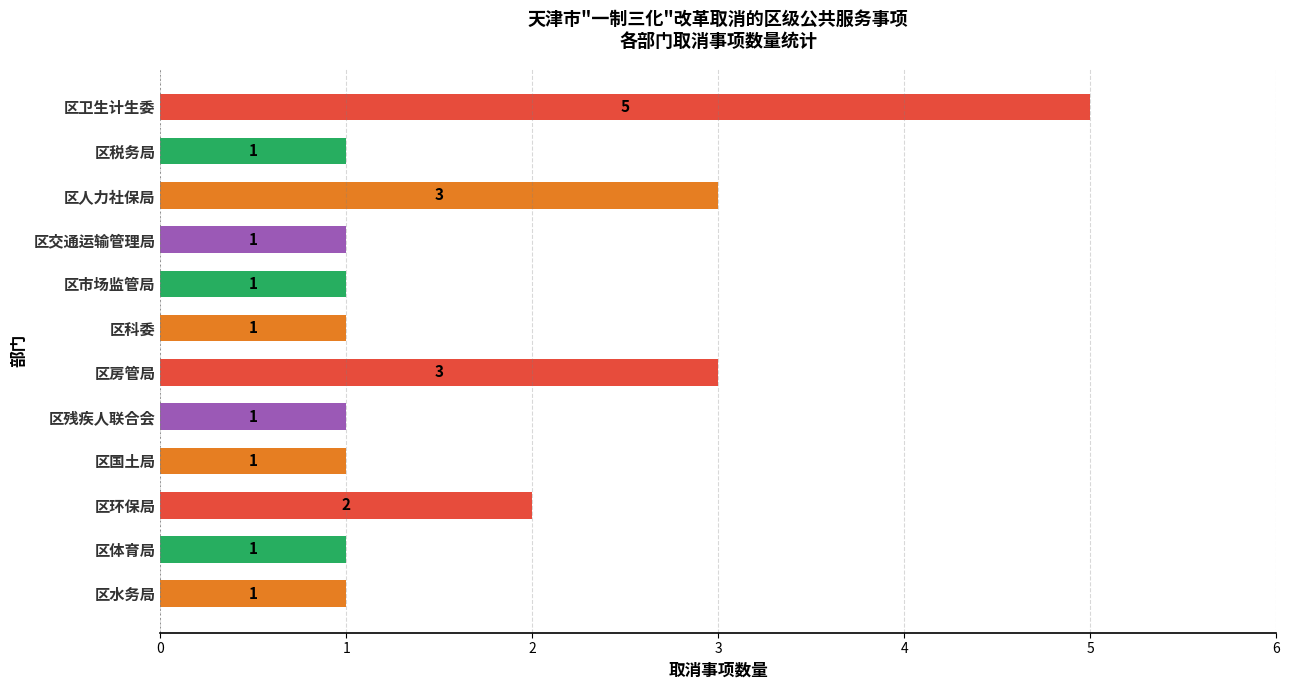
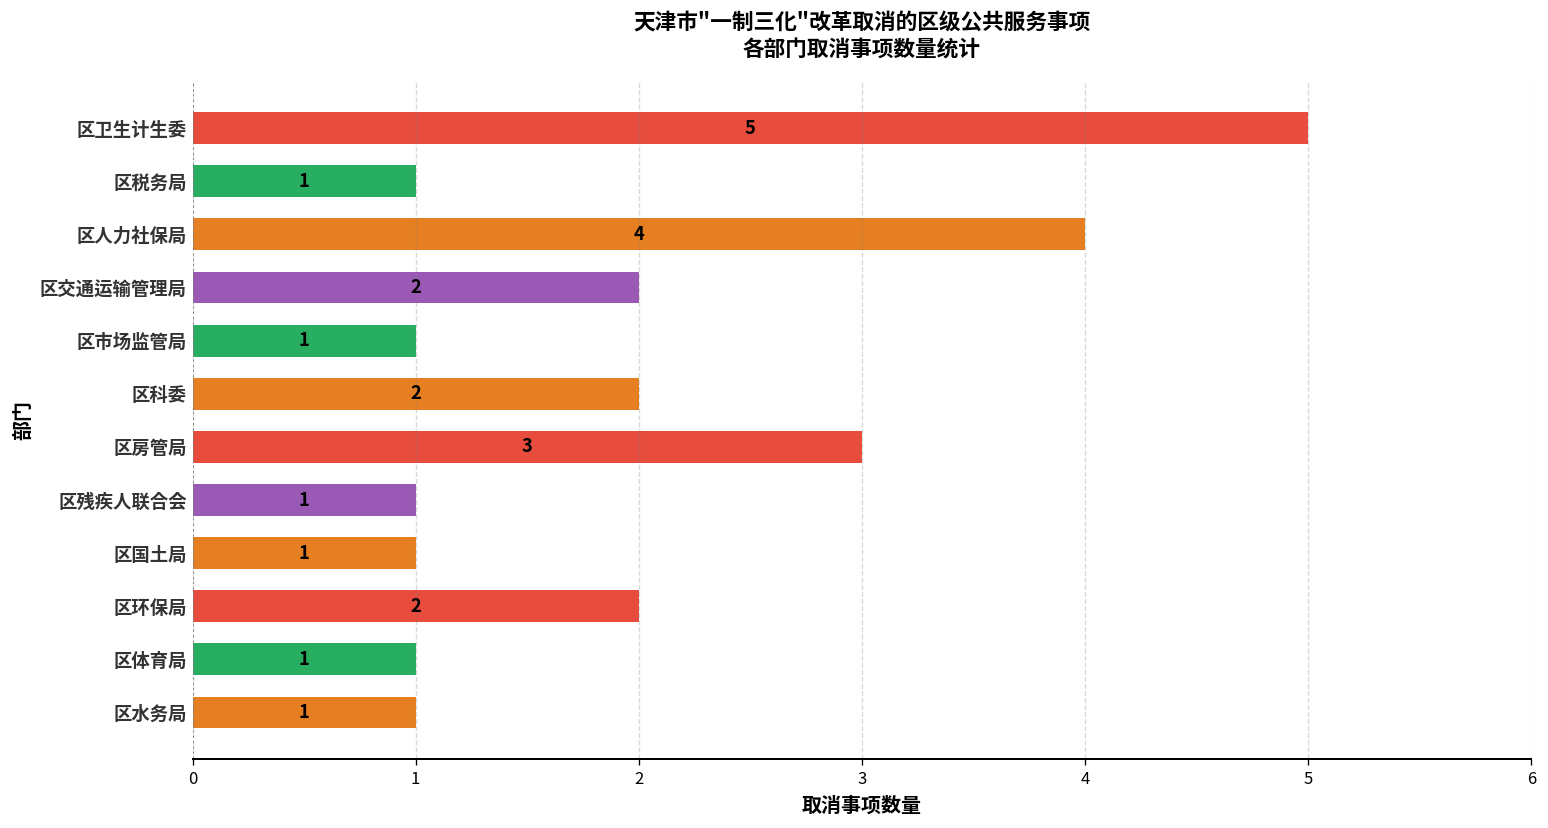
区人力社保局: 3 -> 4
区交通运输管理局: 1 -> 2
区科委: 1 -> 2
